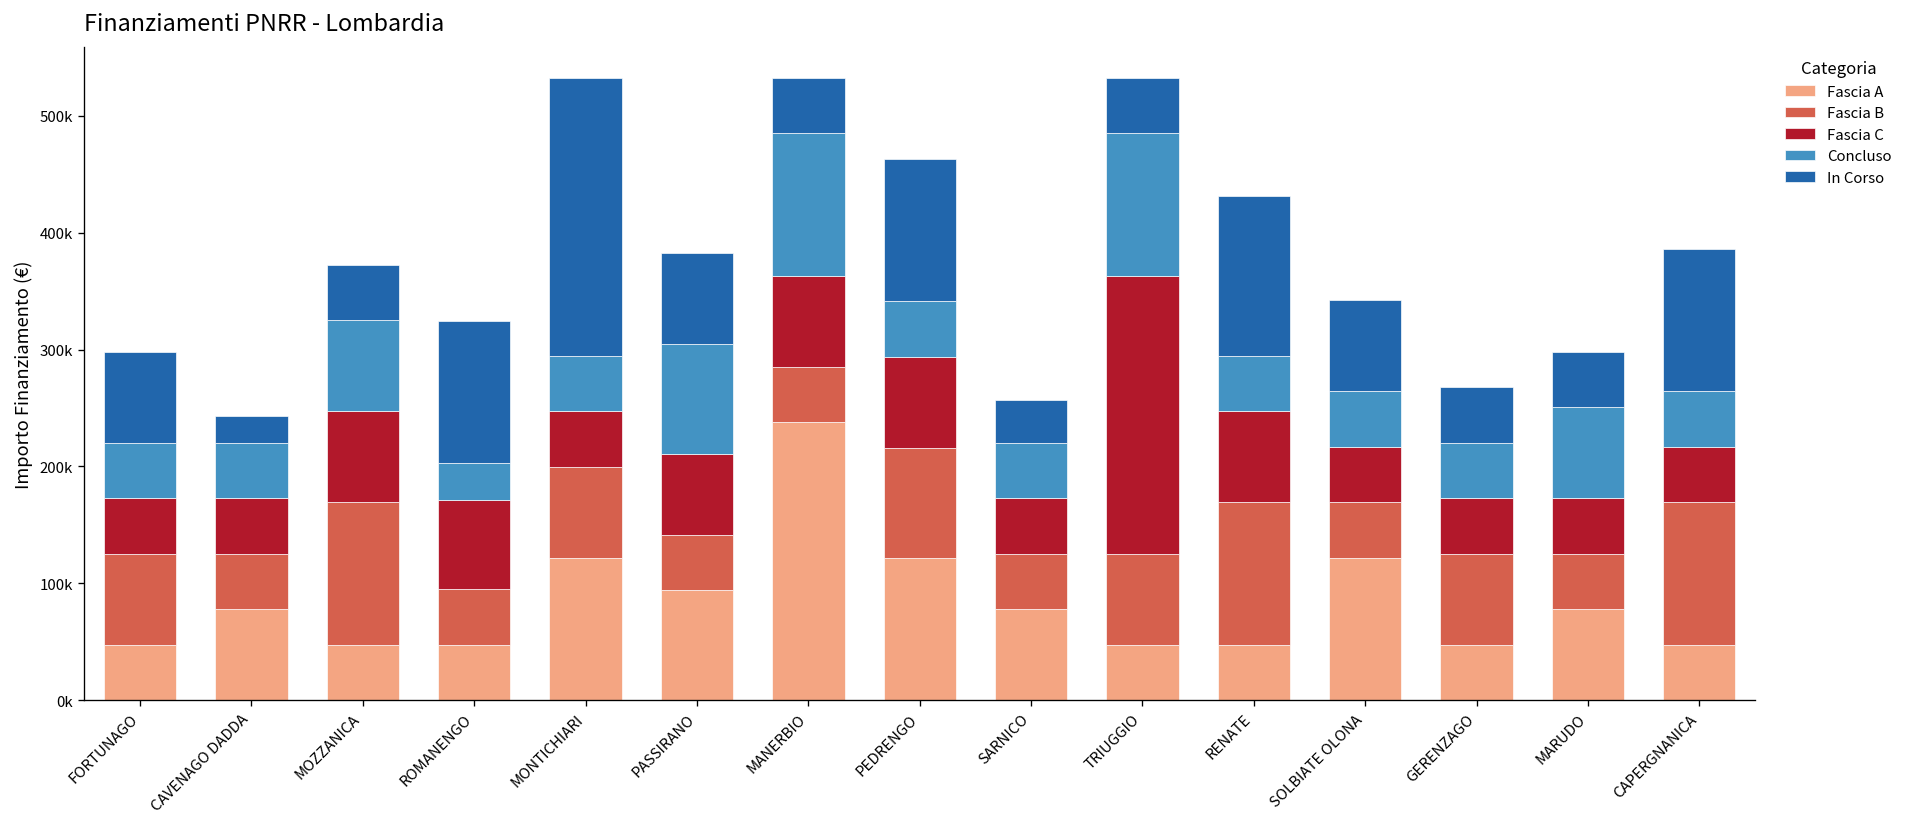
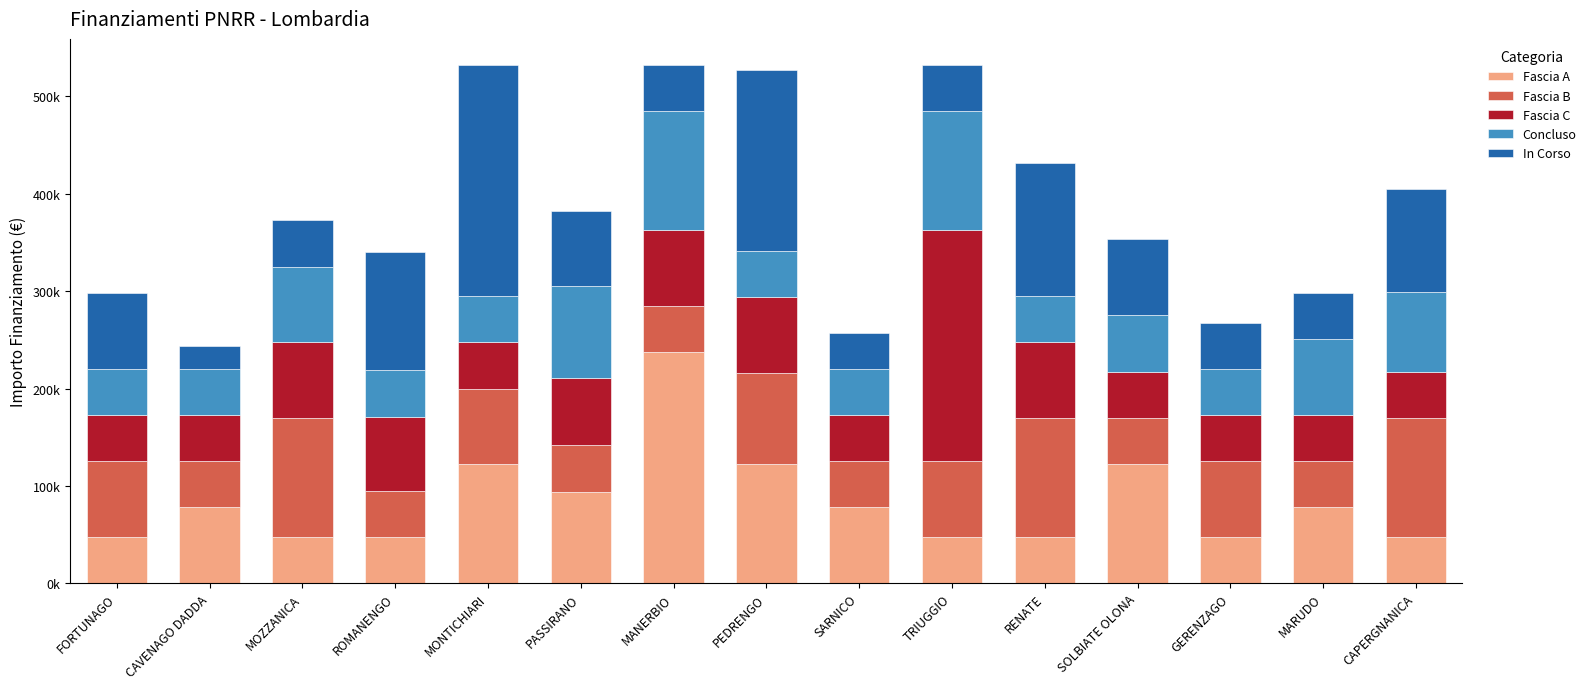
Concluso, ROMANENGO: 30000 -> 50000
In Corso, PEDRENGO: 120000 -> 190000
Concluso, SOLBIATE OLONA: 50000 -> 60000
Concluso, CAPERGNANICA: 50000 -> 80000
In Corso, CAPERGNANICA: 120000 -> 110000
